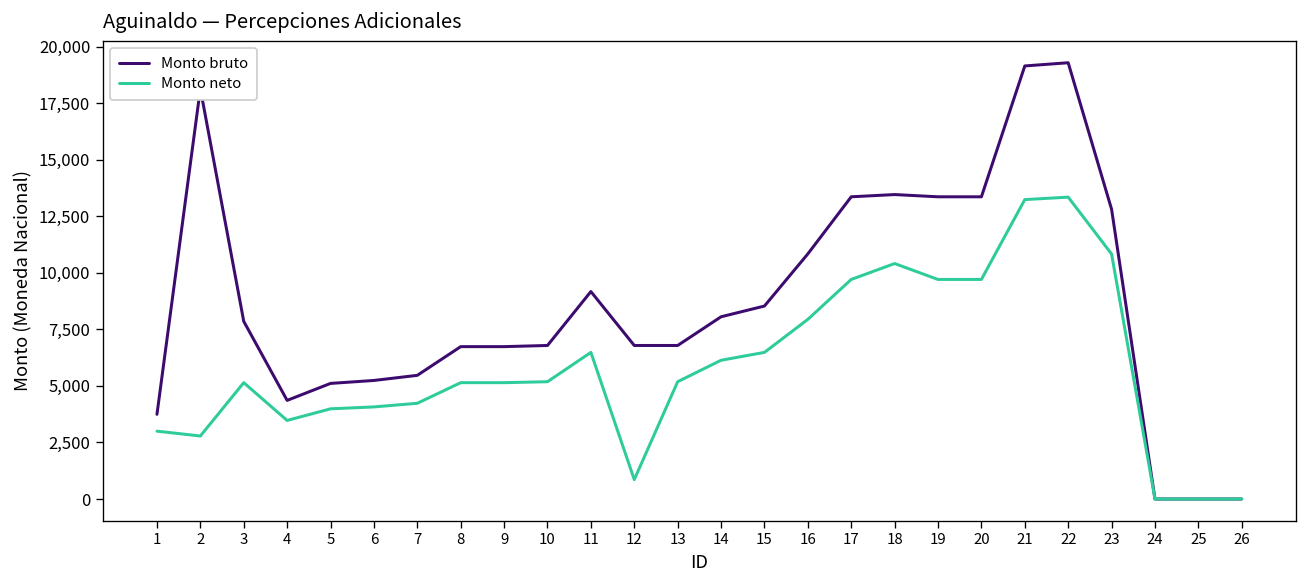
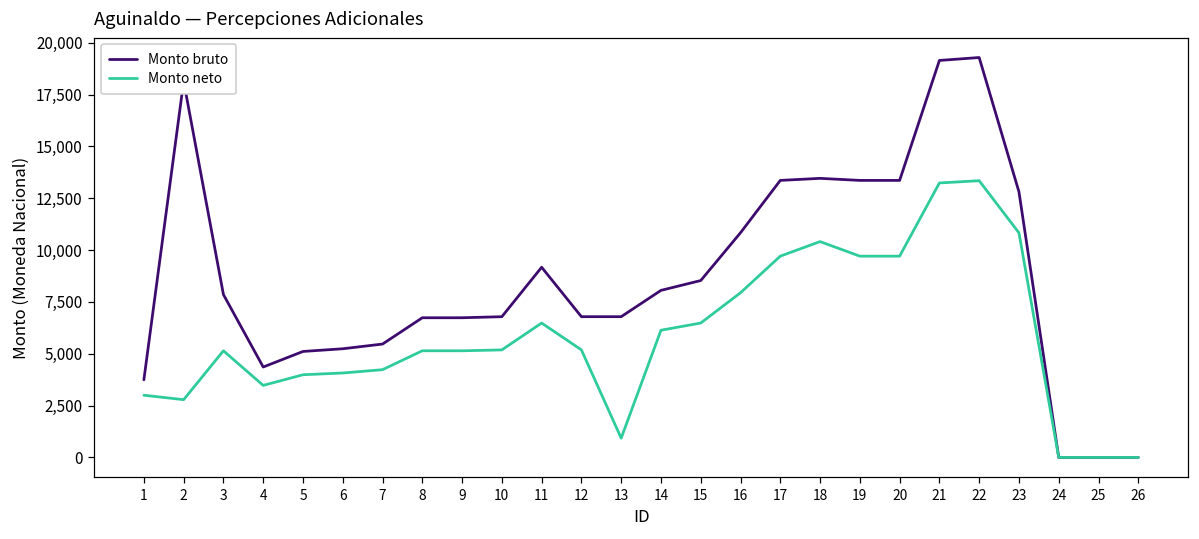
Monto neto, 12: 900 -> 5,200
Monto neto, 13: 5,200 -> 900
